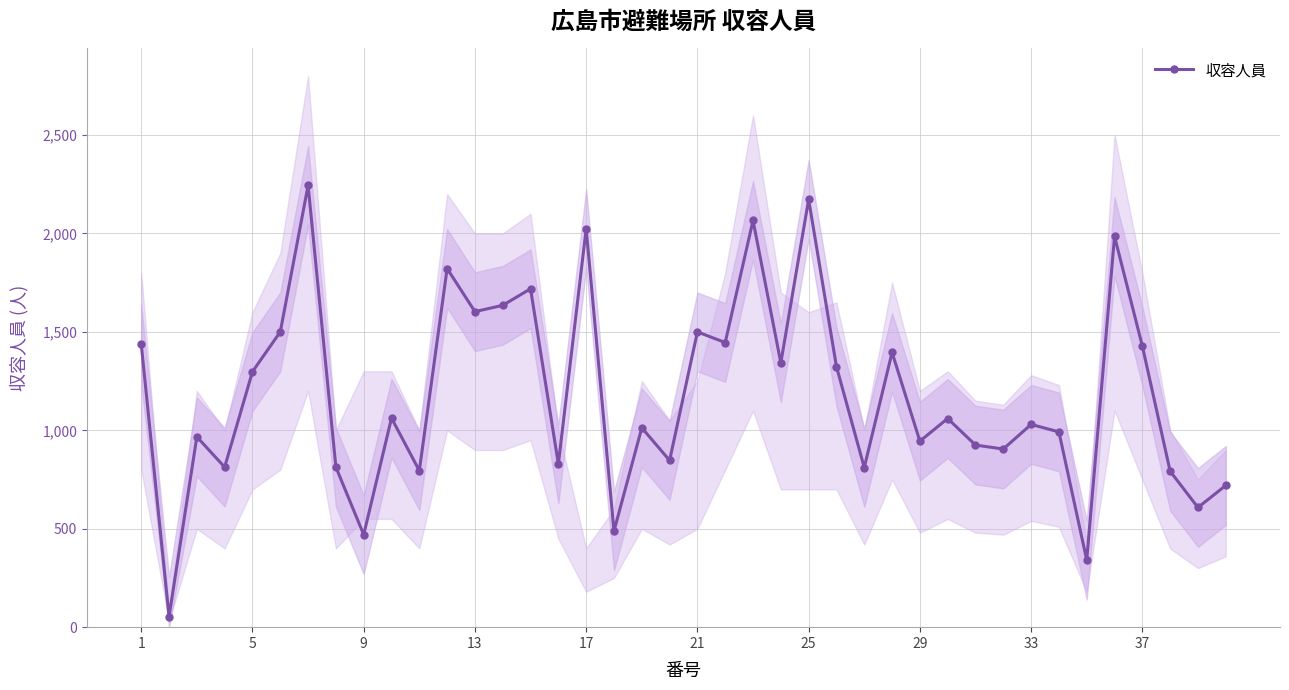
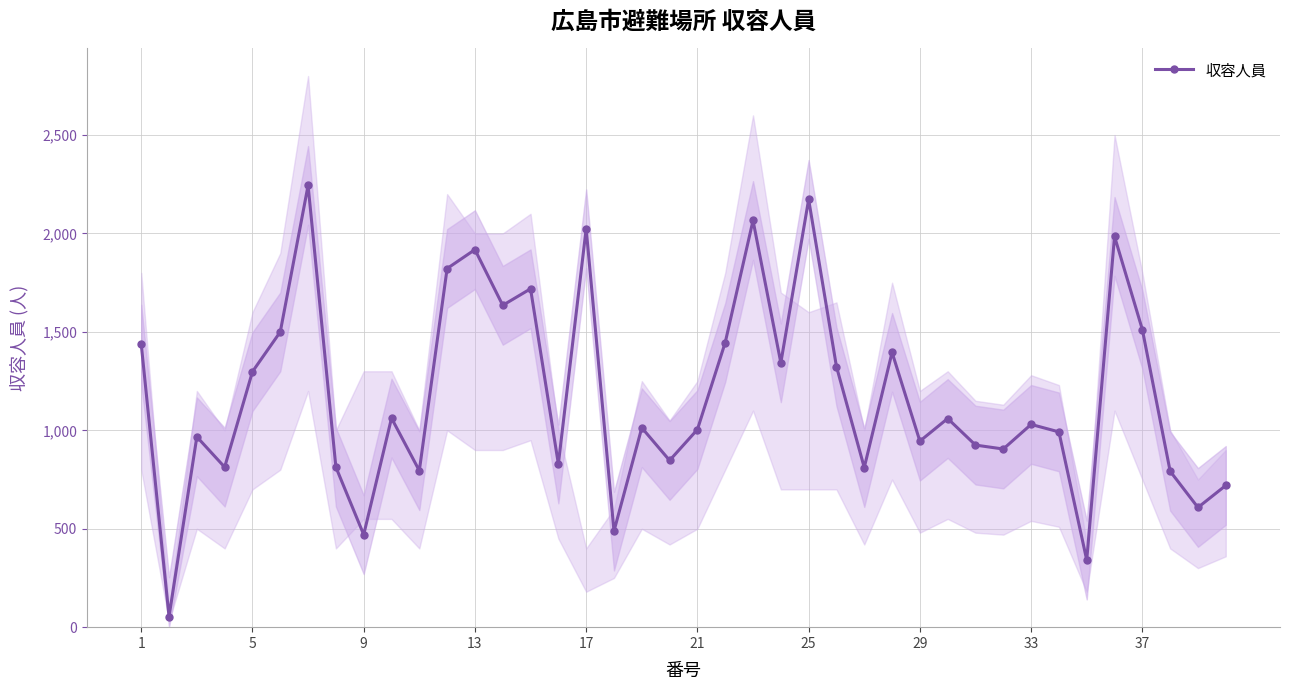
収容人員, 13: 1,600 -> 1,920
収容人員, 21: 1,500 -> 1,000
収容人員, 37: 1,430 -> 1,510
